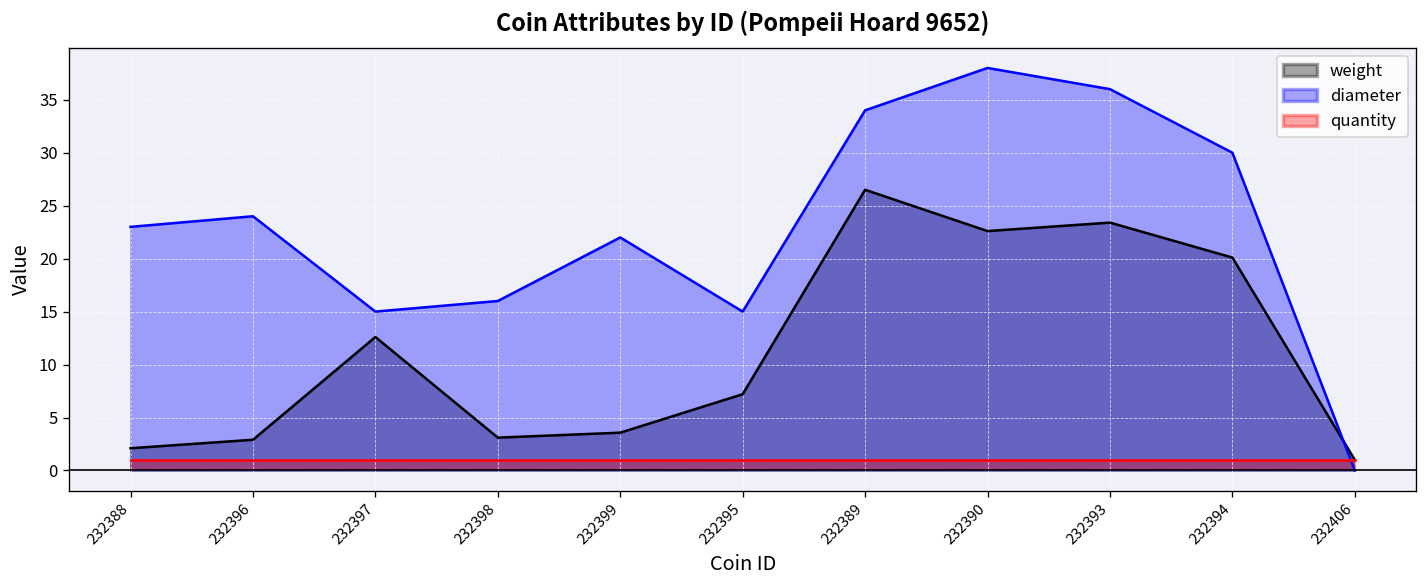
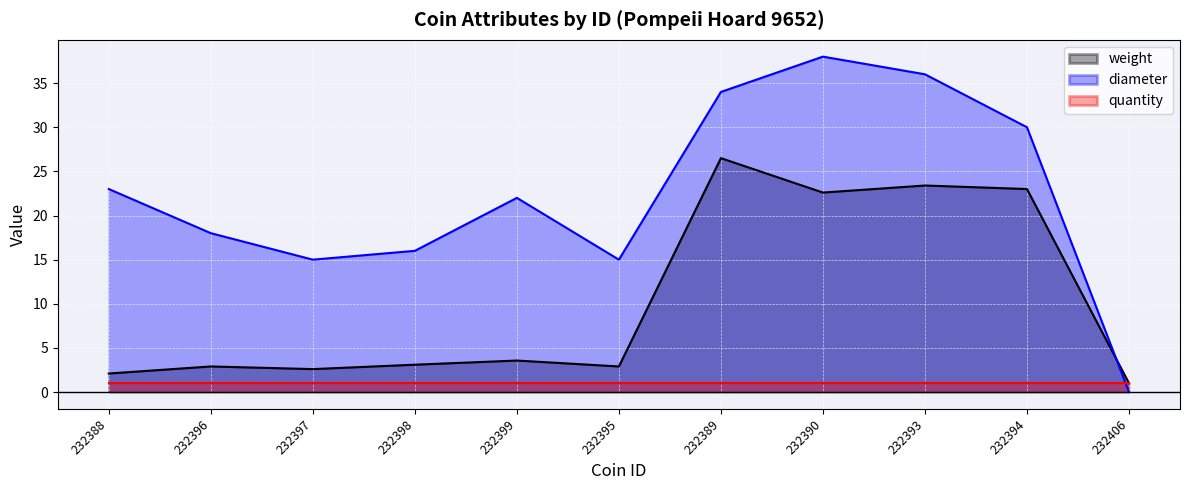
diameter, 232396: 24 -> 18
weight, 232397: 13 -> 3
weight, 232395: 7 -> 3
weight, 232394: 20 -> 23
